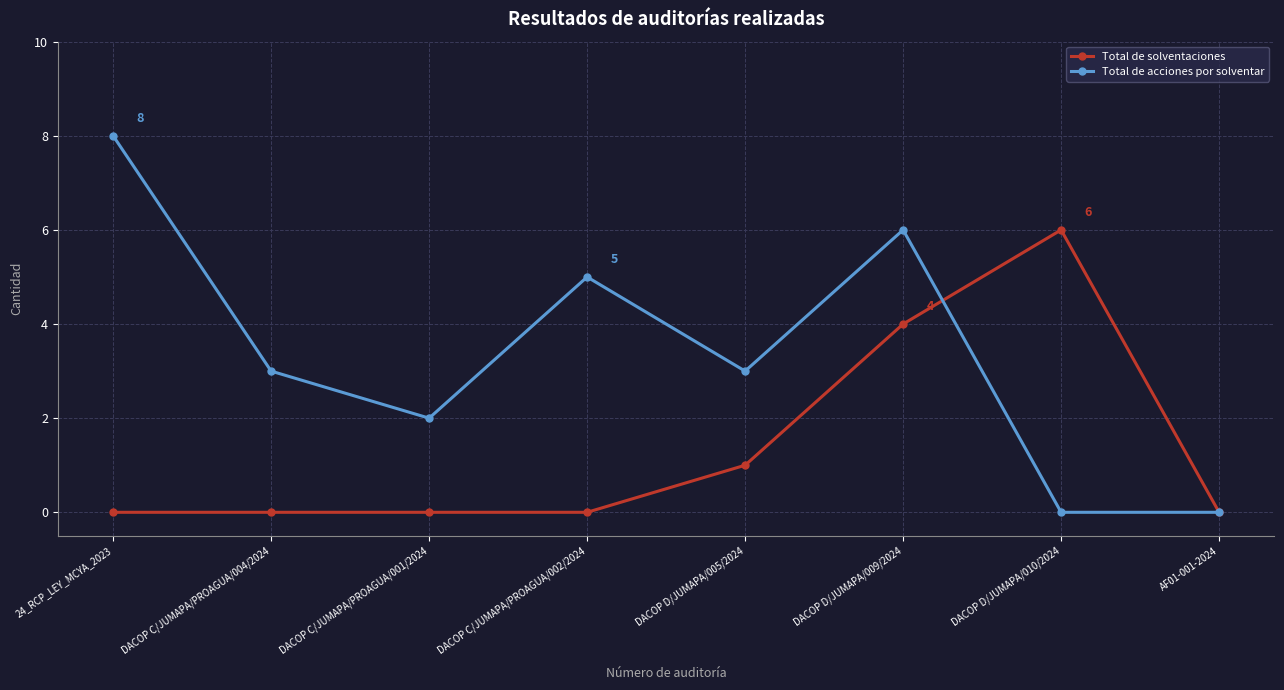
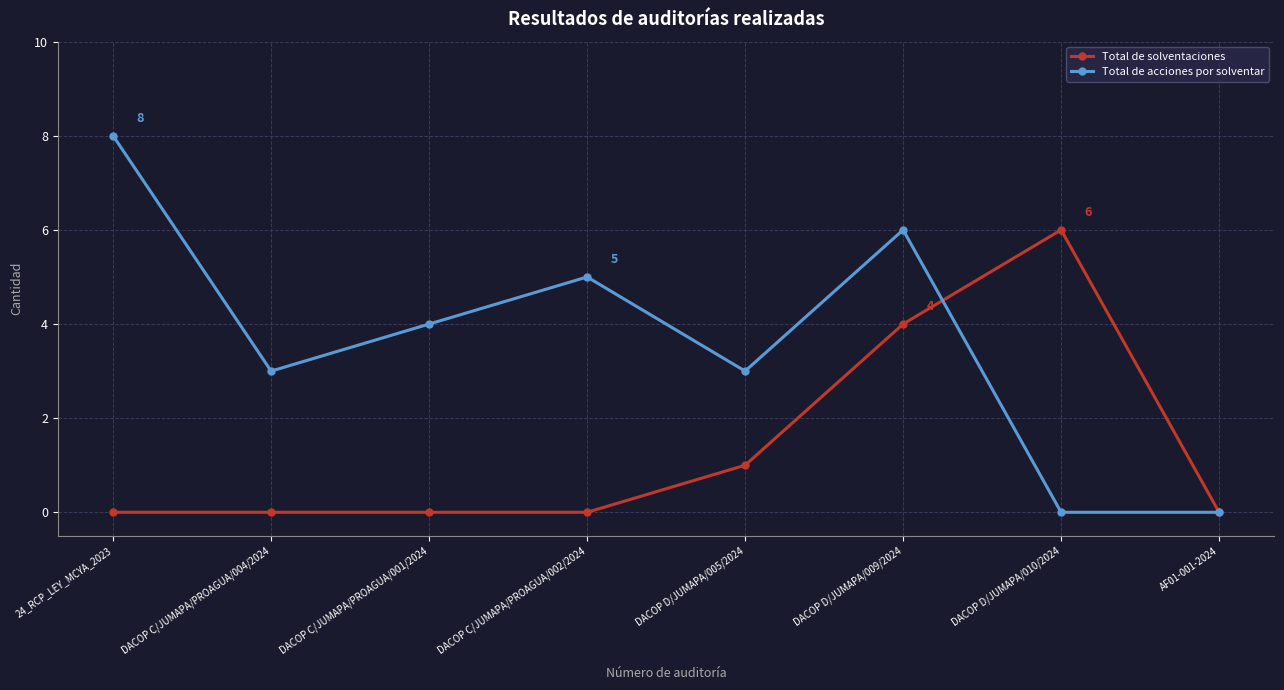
Total de acciones por solventar, DACOP C/JUMAPA/PROAGUA/001/2024: 2 -> 4
